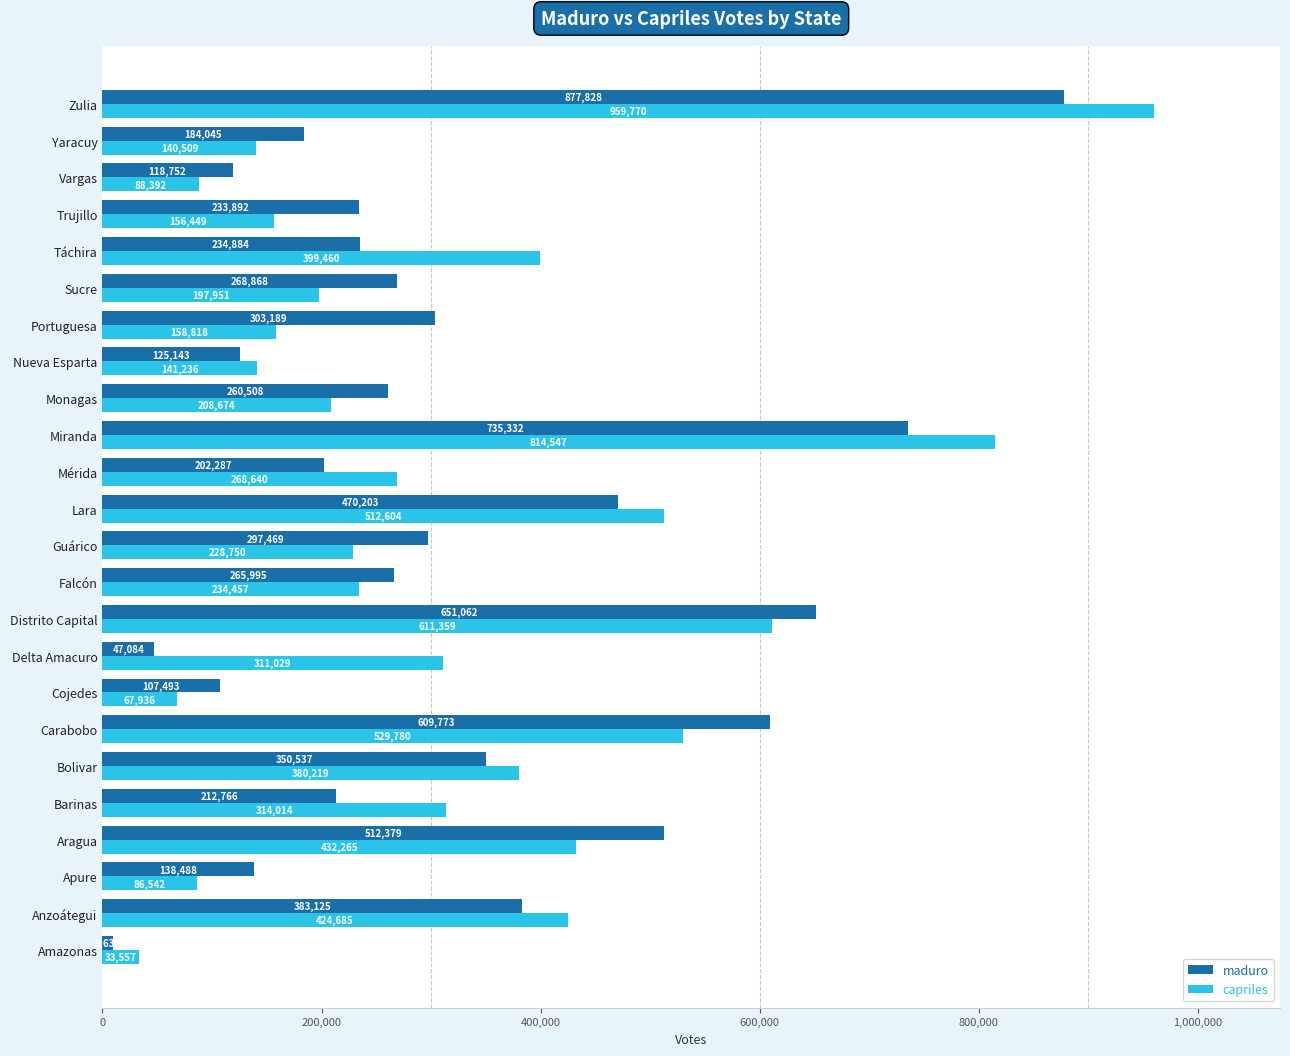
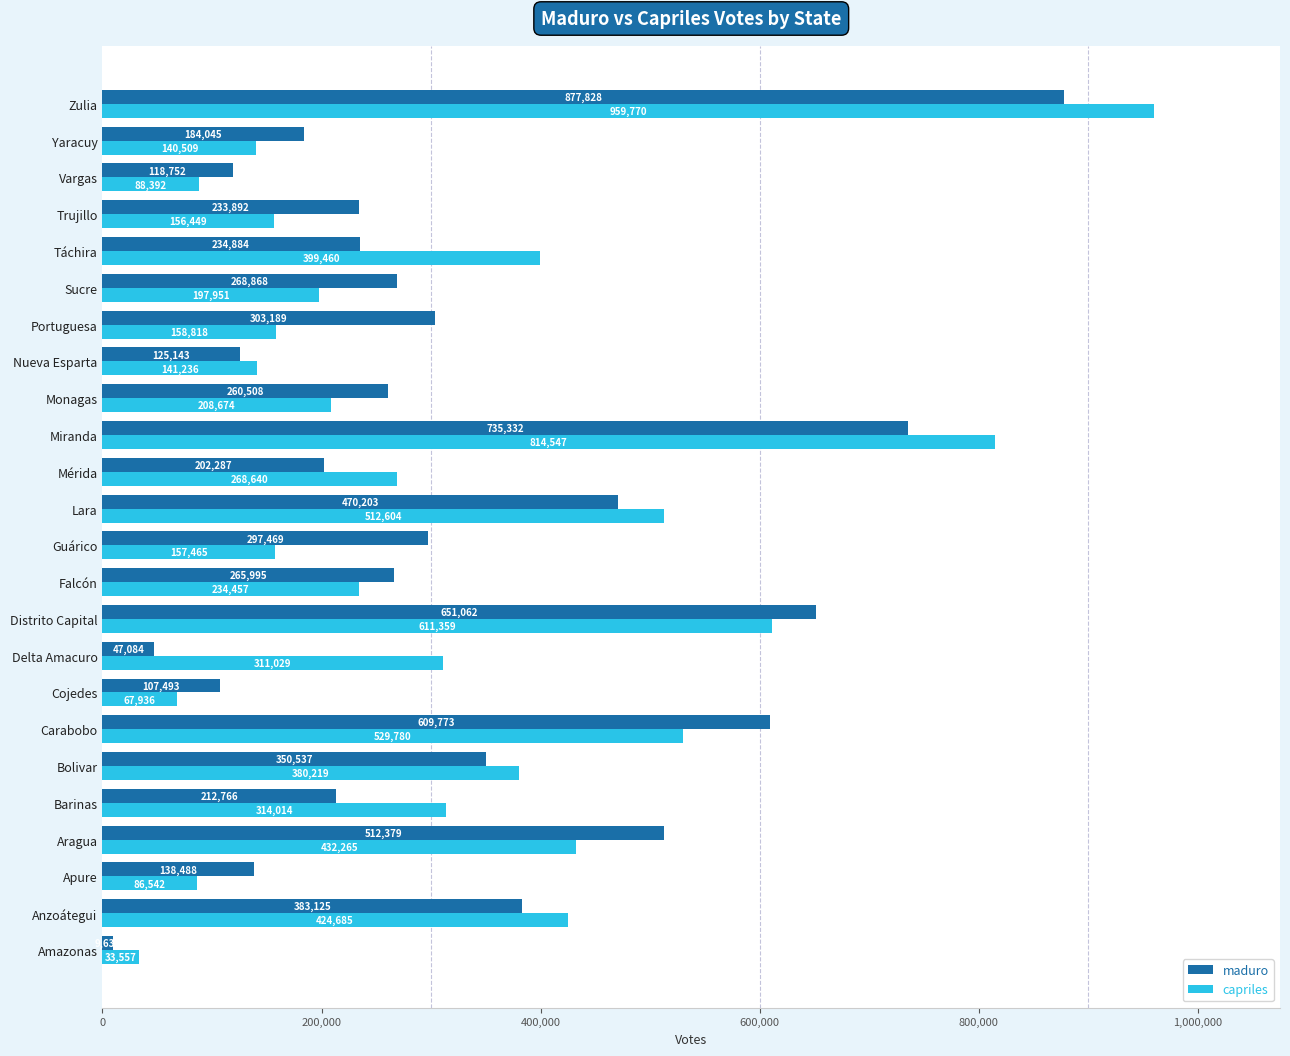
capriles, Guárico: 228,750 -> 157,465
